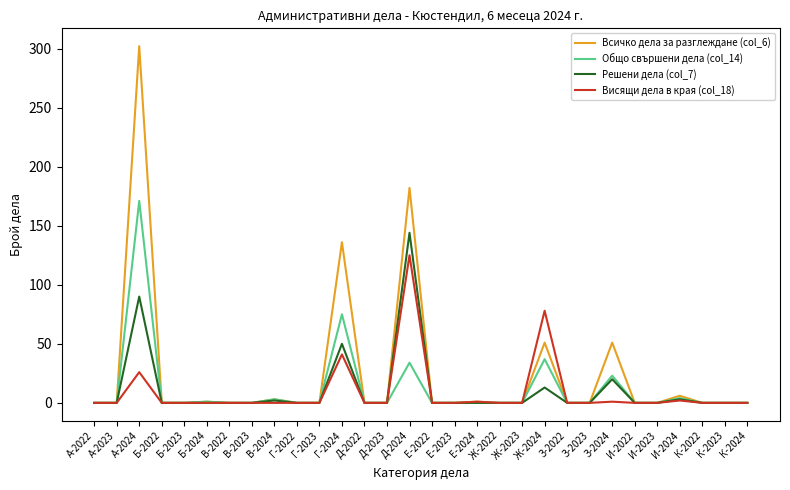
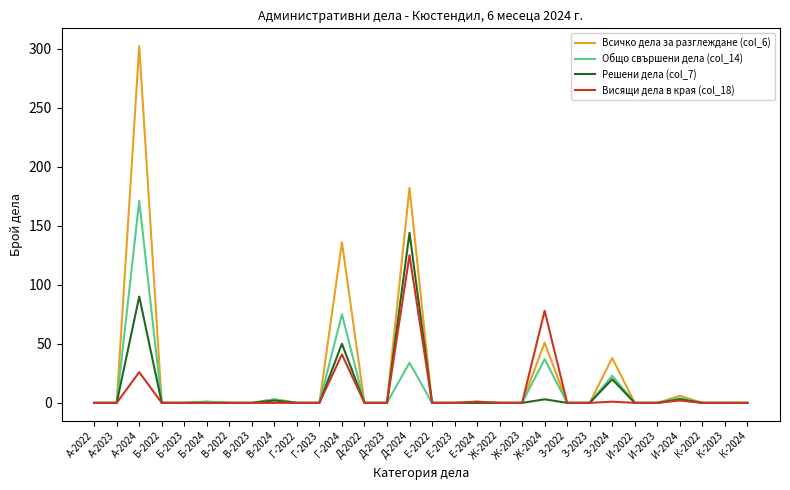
Решени дела (col_7), Ж-2024: 13 -> 3
Всичко дела за разглеждане (col_6), З-2024: 51 -> 38
